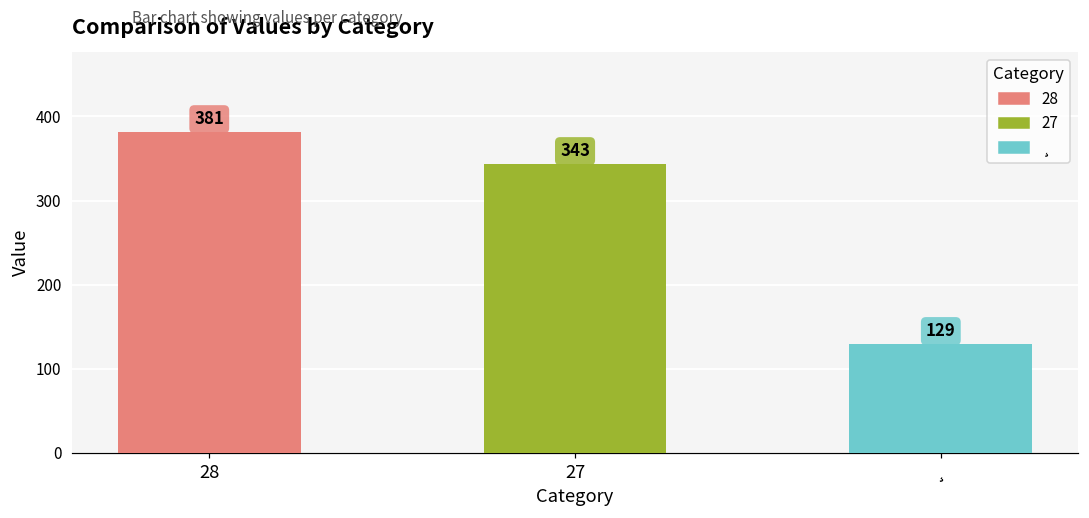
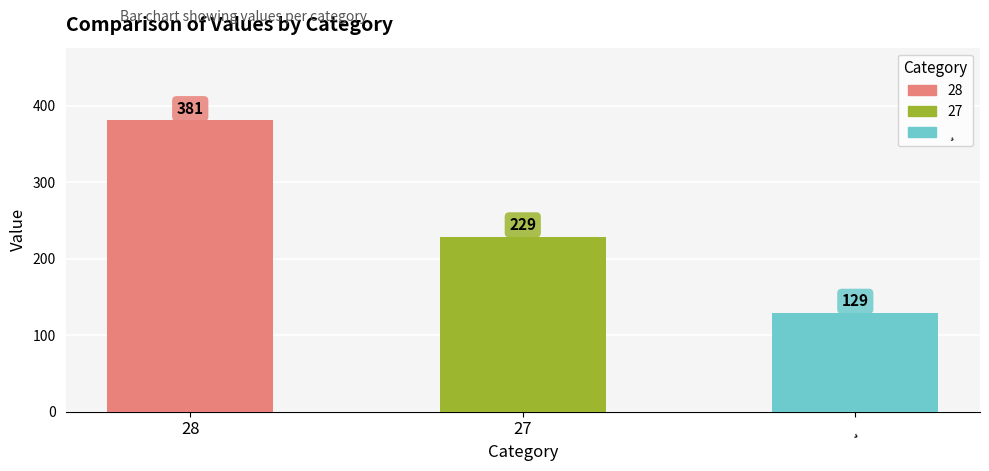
27: 343 -> 229
